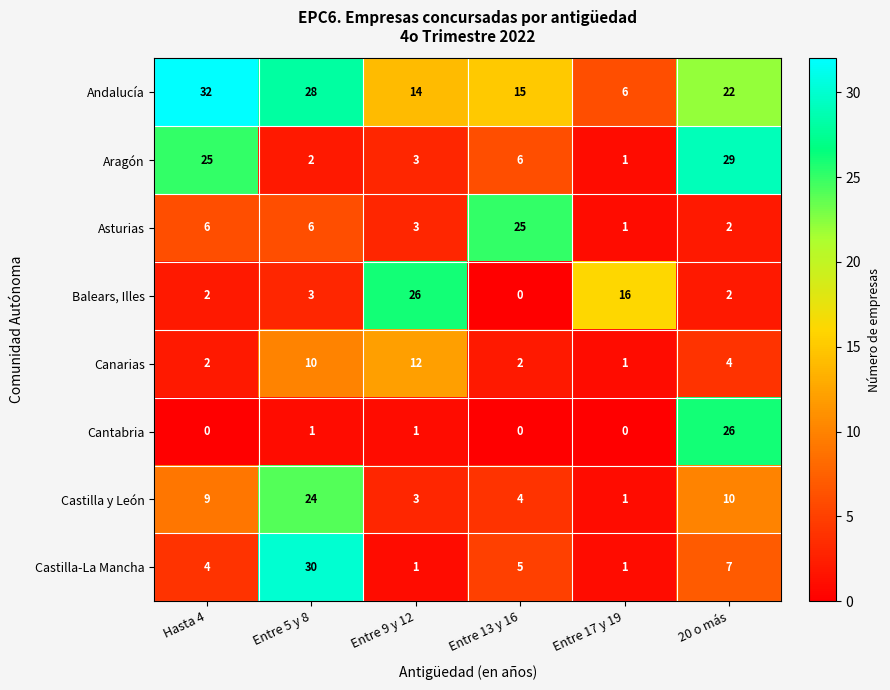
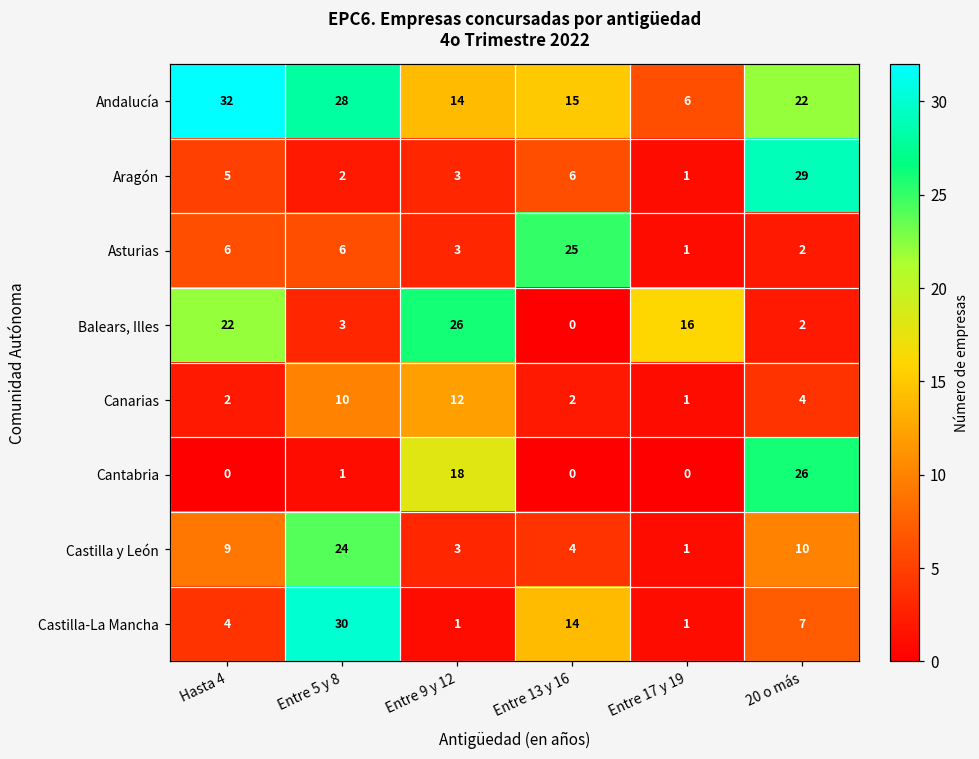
Aragón, Hasta 4: 25 -> 5
Balears, Illes, Hasta 4: 2 -> 22
Cantabria, Entre 9 y 12: 1 -> 18
Castilla-La Mancha, Entre 13 y 16: 5 -> 14
